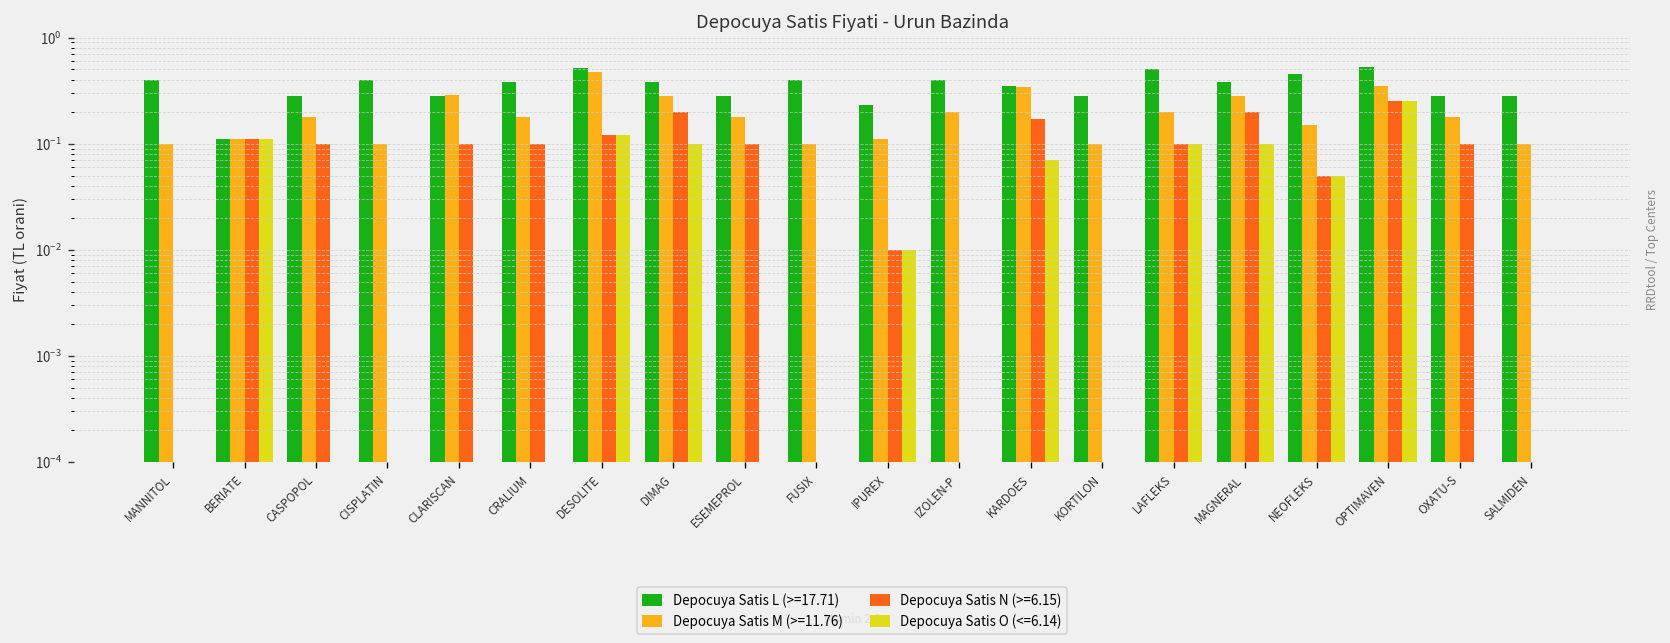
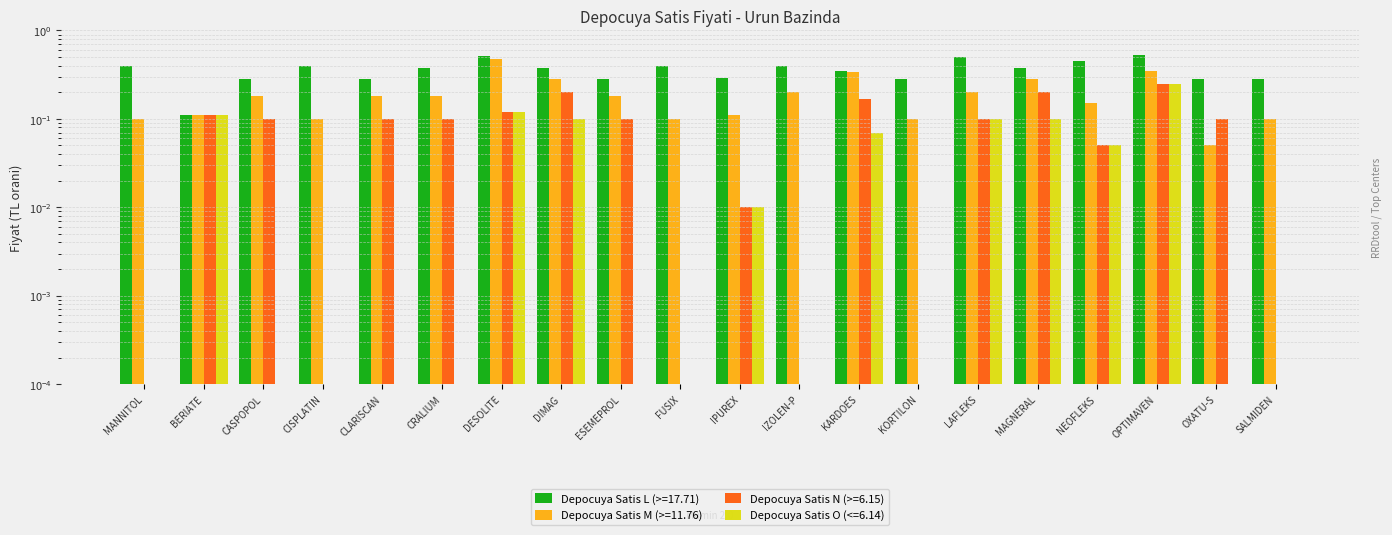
Depocuya Satis M (>=11.76), CLARISCAN: 0.29 -> 0.18
Depocuya Satis L (>=17.71), IPUREX: 0.23 -> 0.29
Depocuya Satis M (>=11.76), OXATU-S: 0.18 -> 0.05
